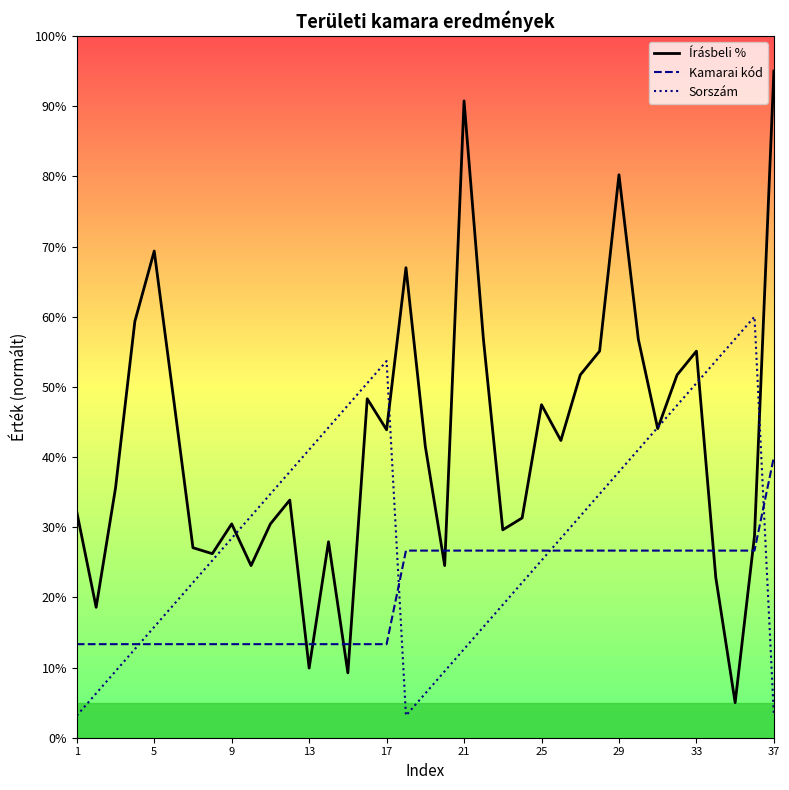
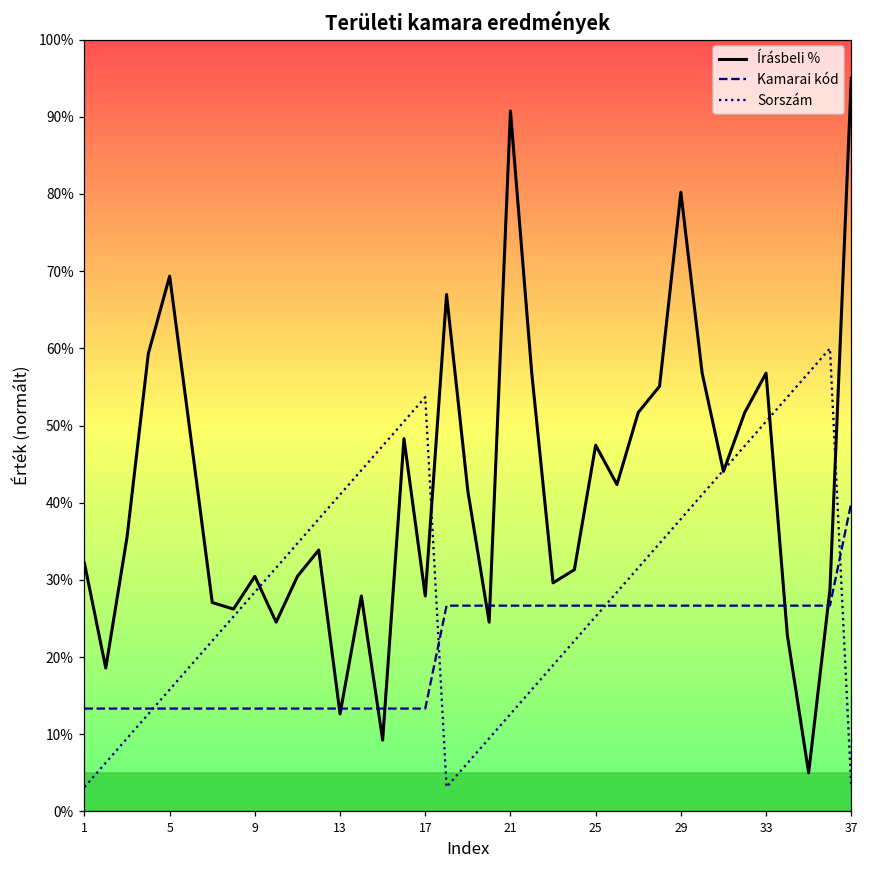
Írásbeli %, 13: 10% -> 13%
Írásbeli %, 17: 44% -> 28%
Írásbeli %, 33: 55% -> 57%
